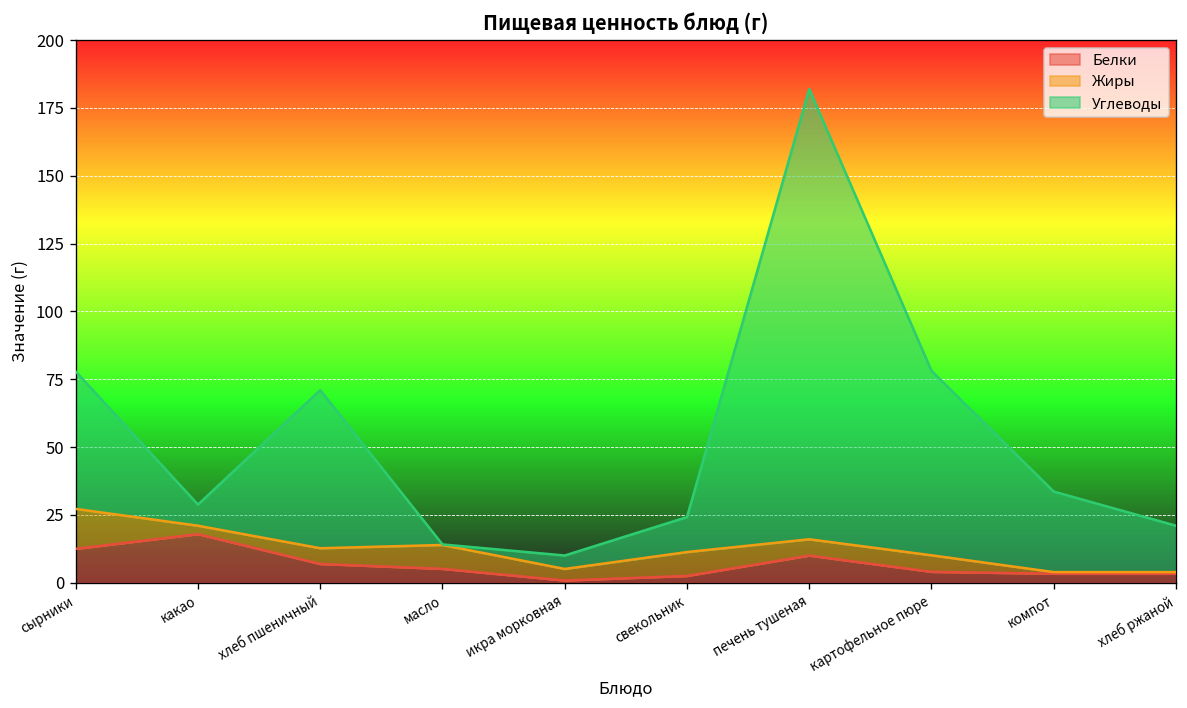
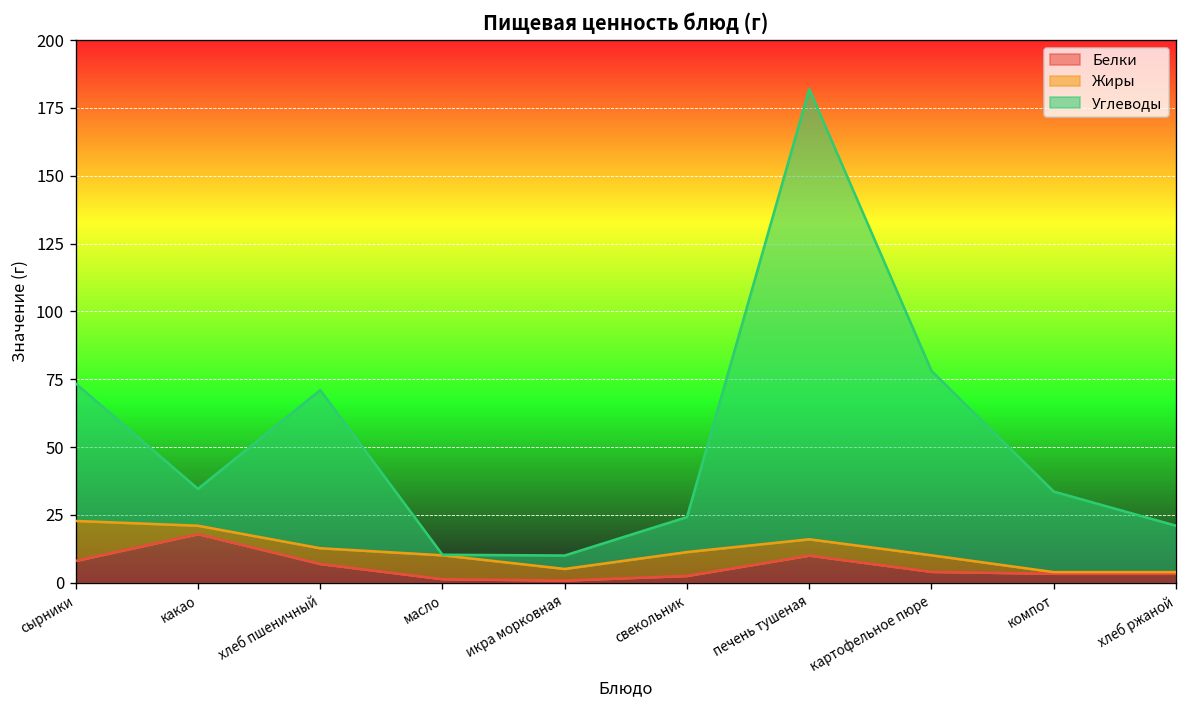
Белки, сырники: 12 -> 8
Углеводы, какао: 8 -> 14
Белки, масло: 5 -> 1
